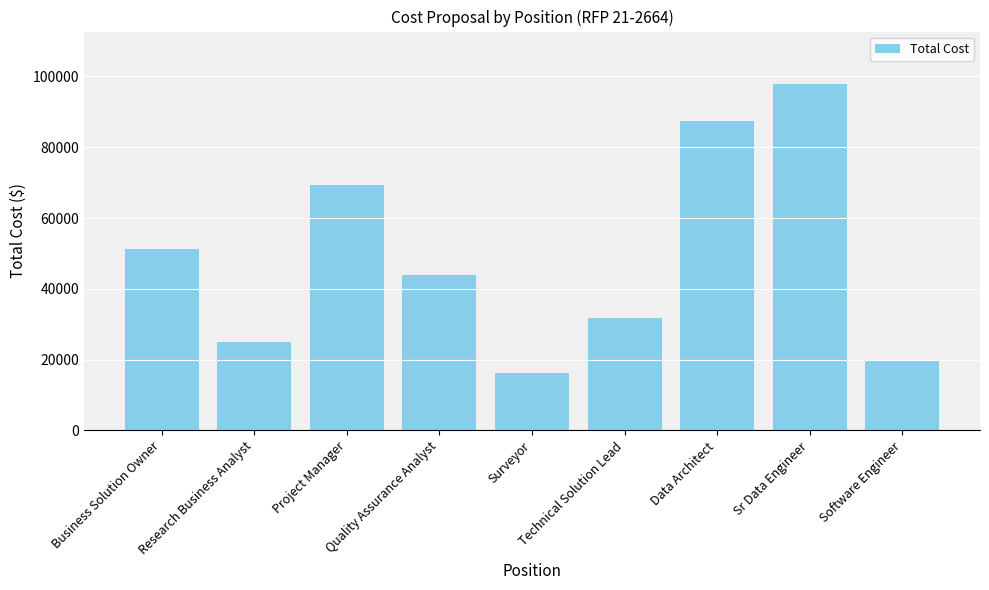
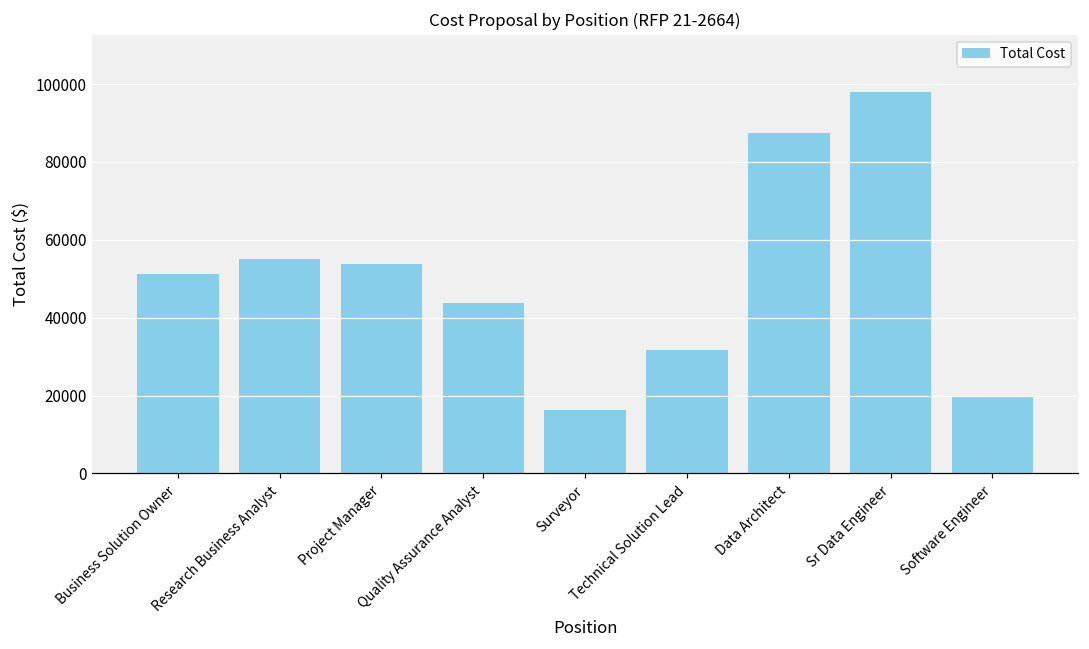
Research Business Analyst: 25000 -> 55000
Project Manager: 69000 -> 54000
